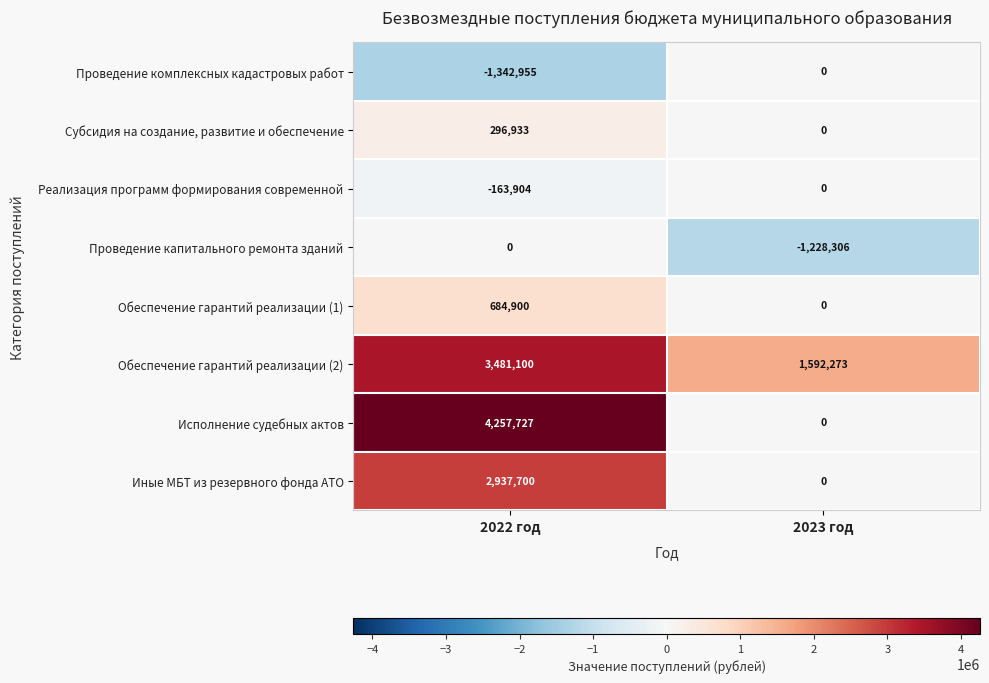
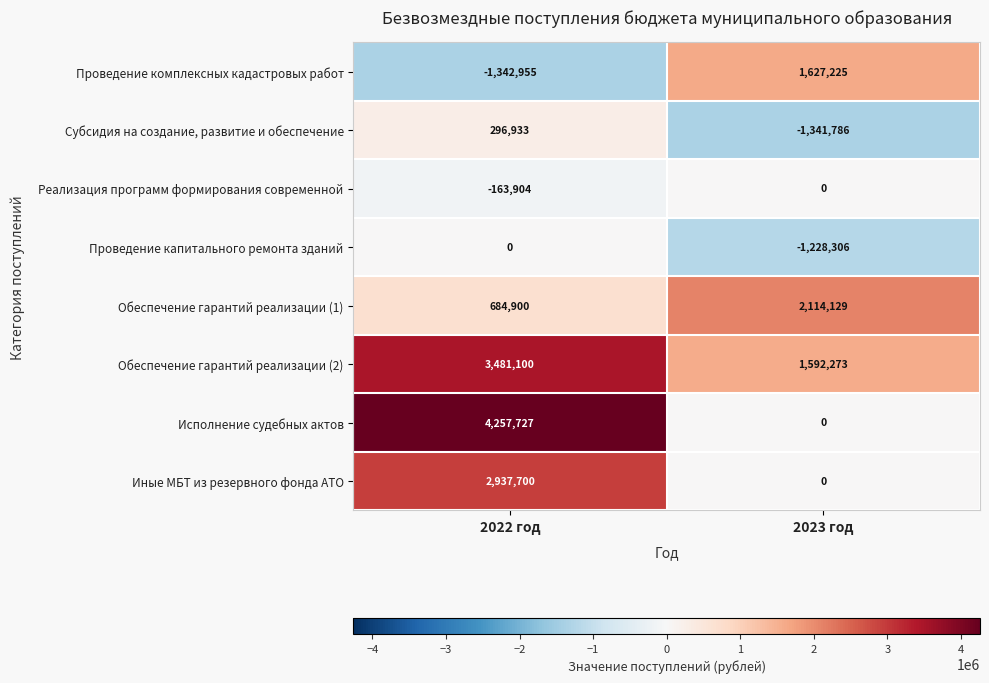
Проведение комплексных кадастровых работ, 2023 год: 0 -> 1,627,225
Субсидия на создание, развитие и обеспечение, 2023 год: 0 -> -1,341,786
Обеспечение гарантий реализации (1), 2023 год: 0 -> 2,114,129
